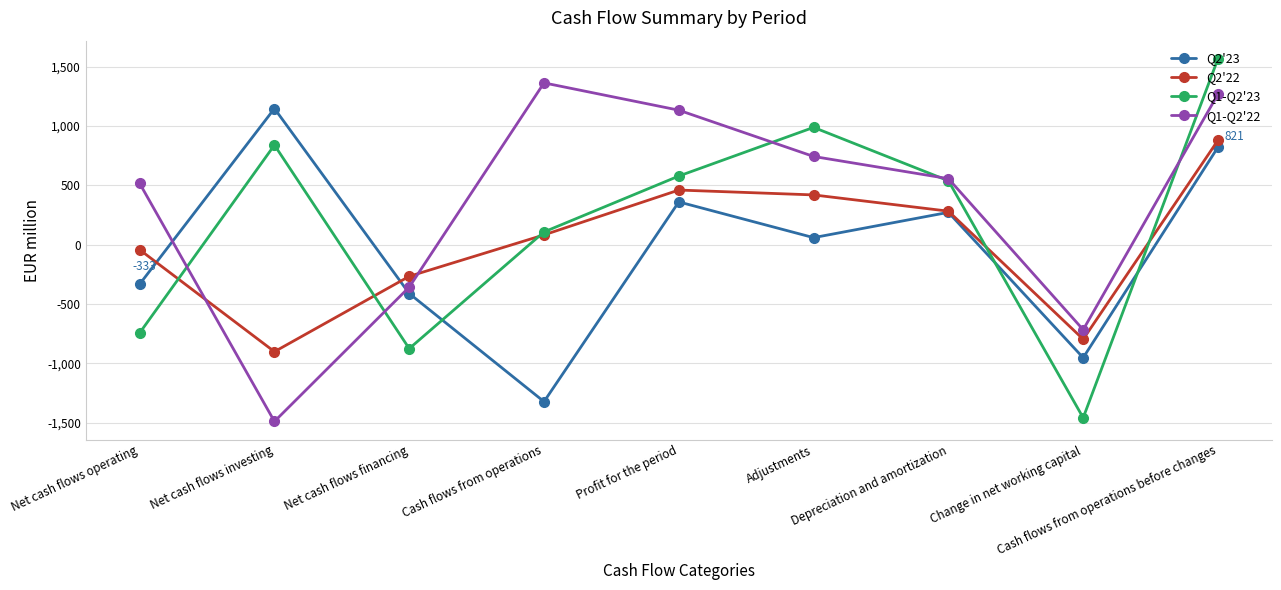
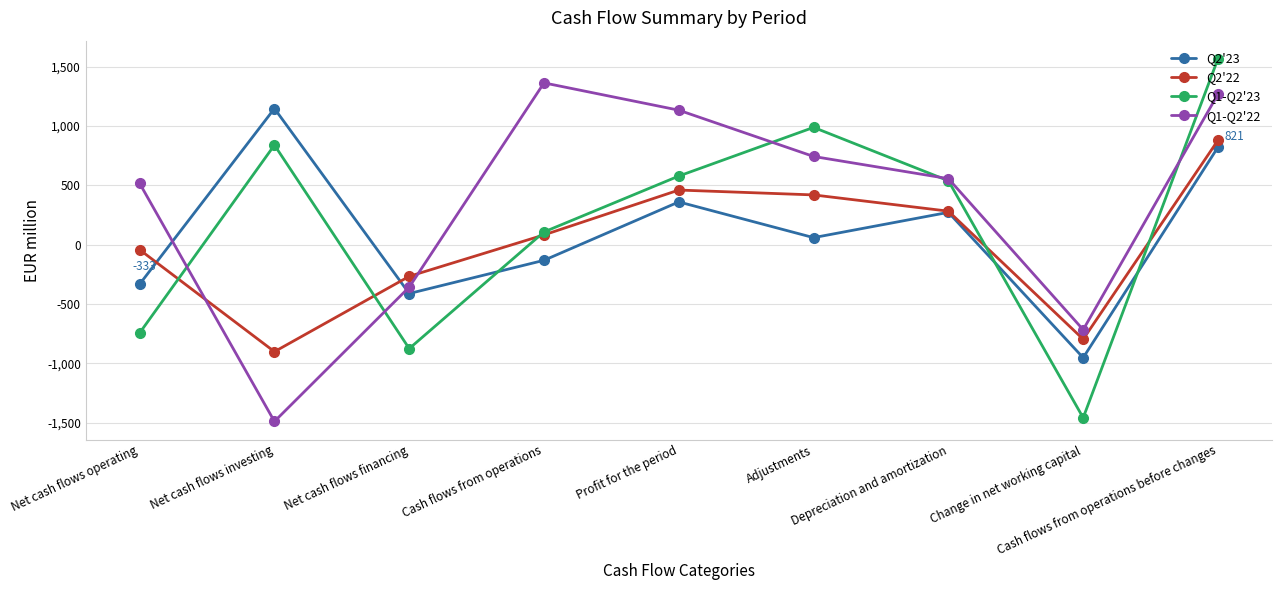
Q2'23, Cash flows from operations: -1,320 -> -130
